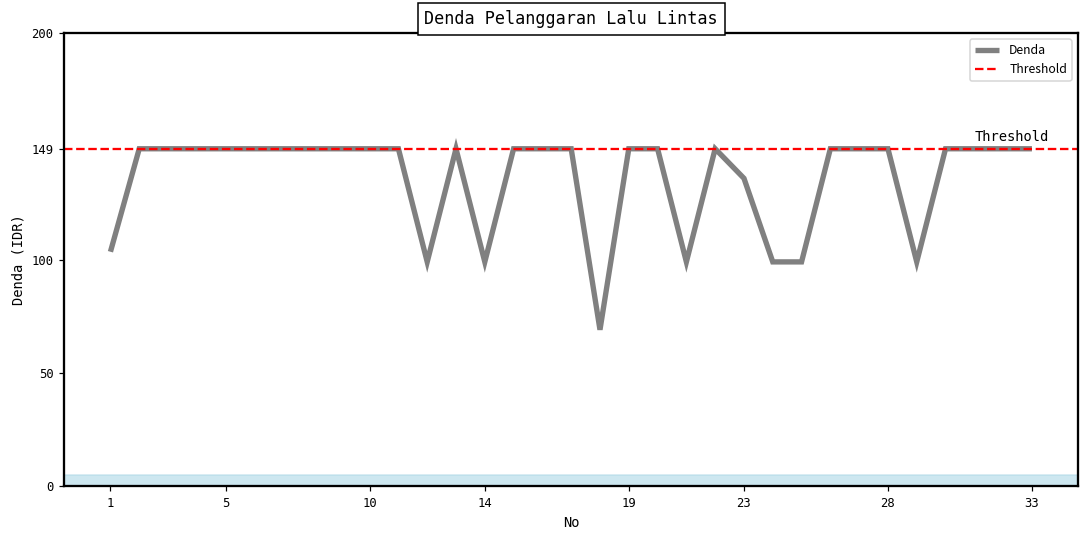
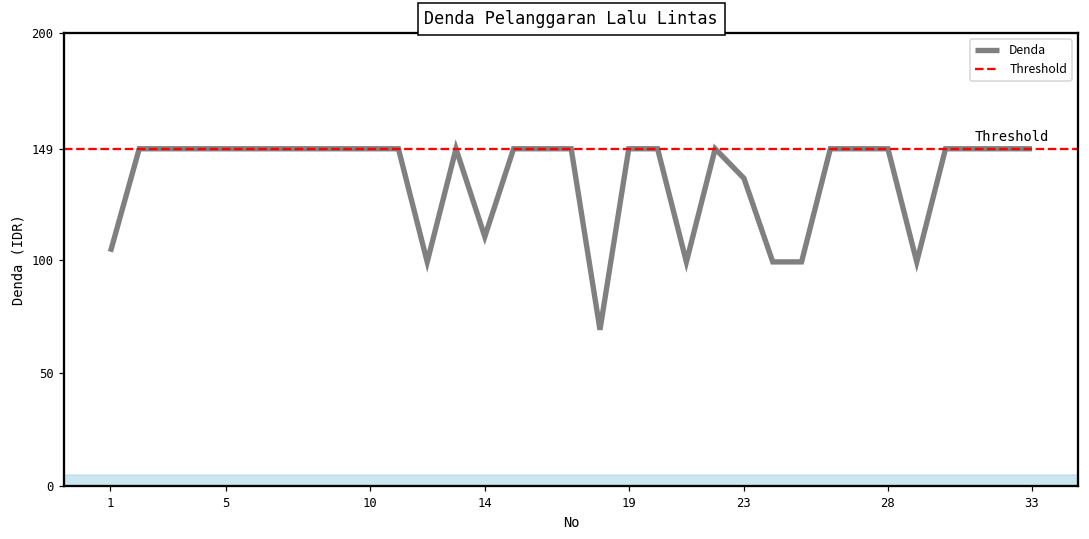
14: 99 -> 110
